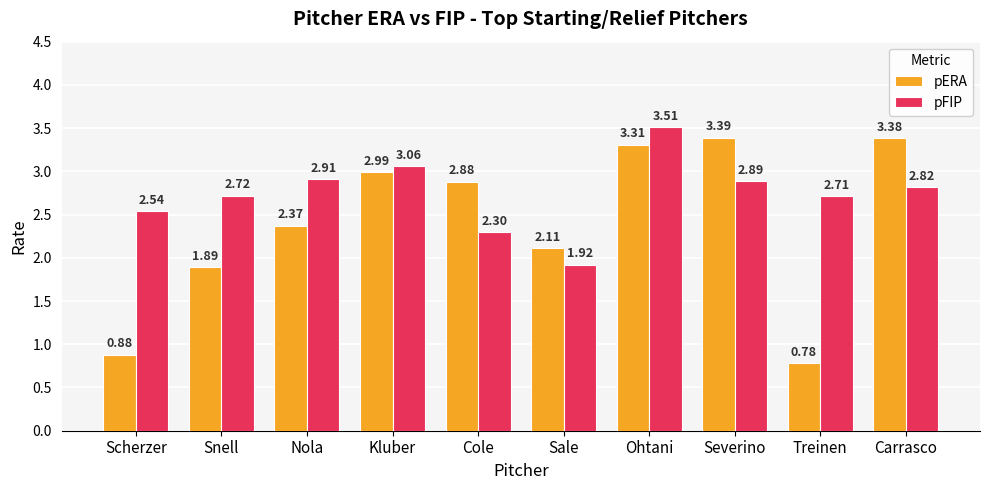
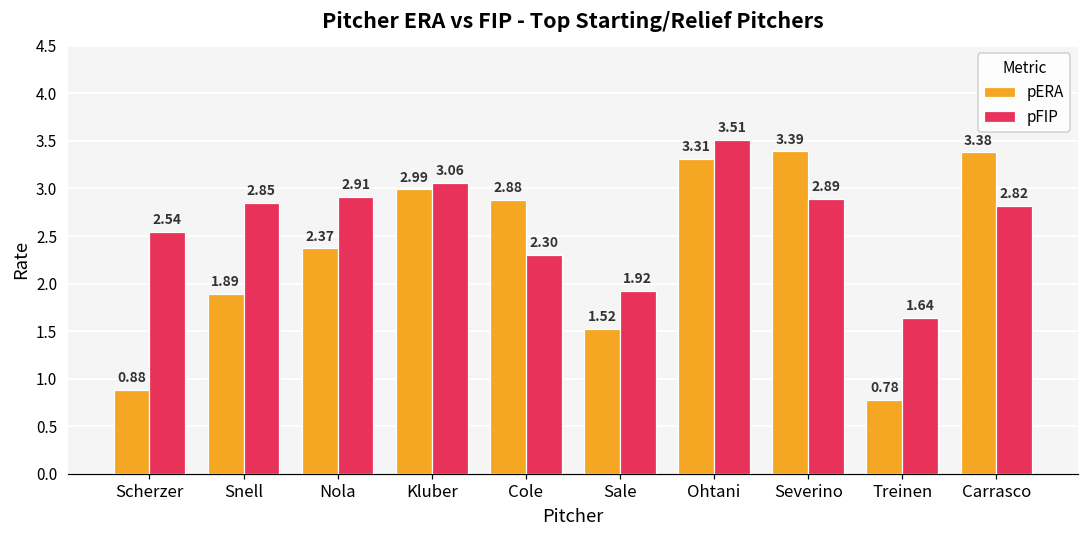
pFIP, Snell: 2.72 -> 2.85
pERA, Sale: 2.11 -> 1.52
pFIP, Treinen: 2.71 -> 1.64
